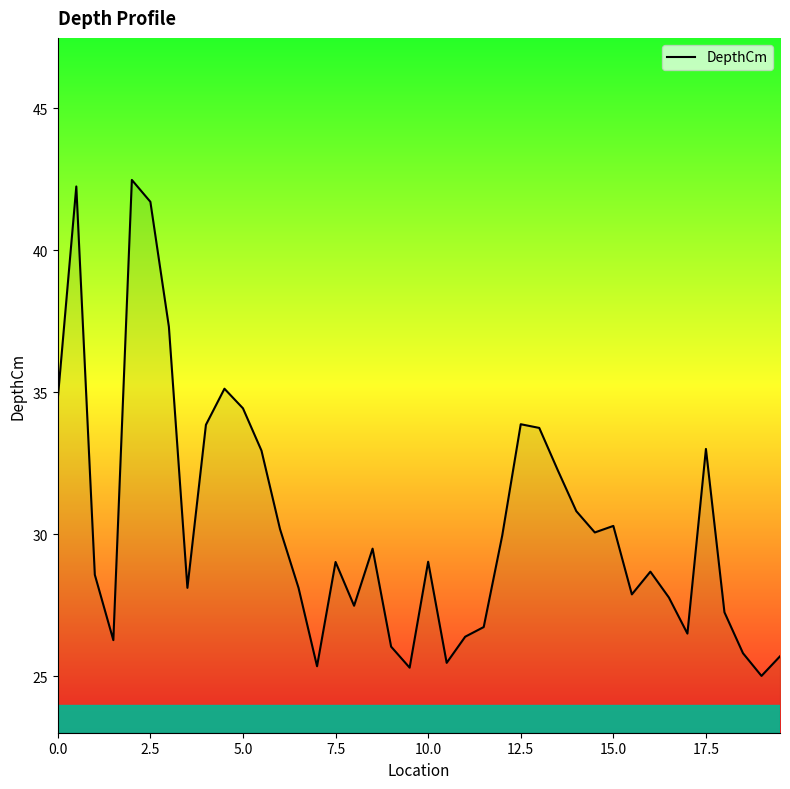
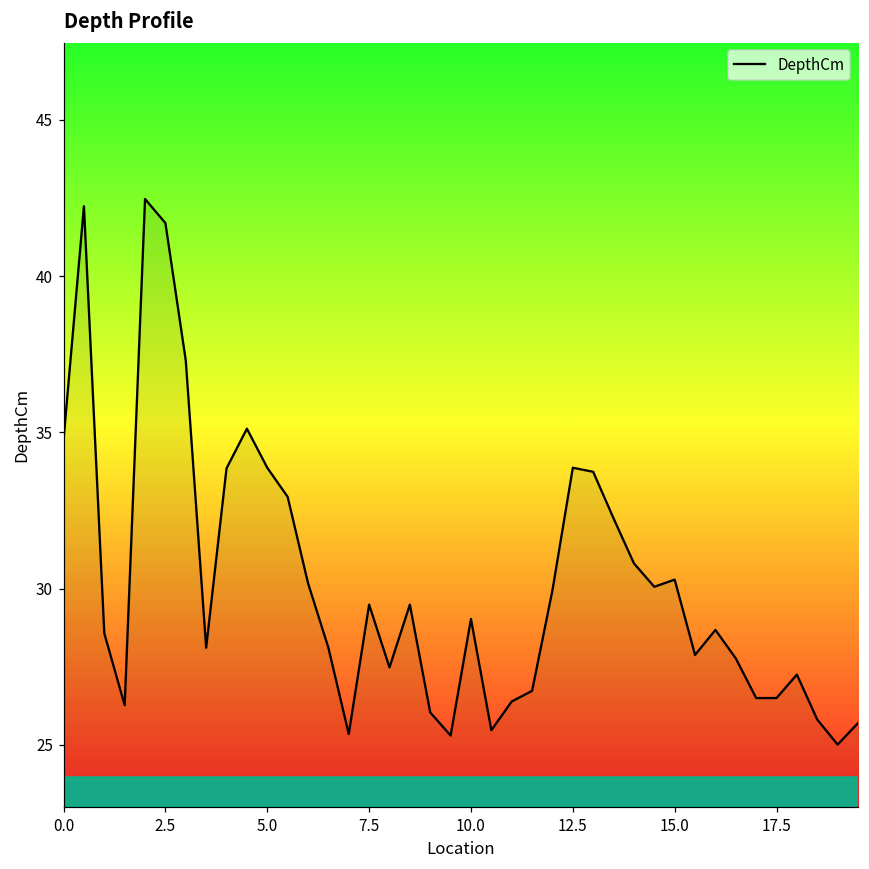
5.0: 34.4 -> 33.9
7.5: 29.0 -> 29.5
17.5: 33.0 -> 26.5
